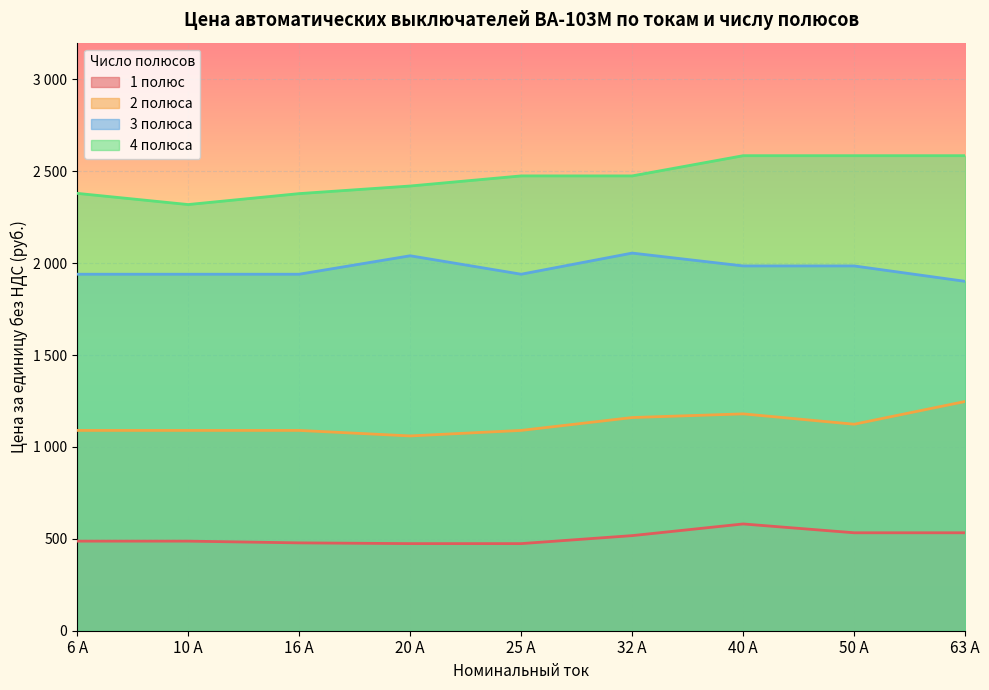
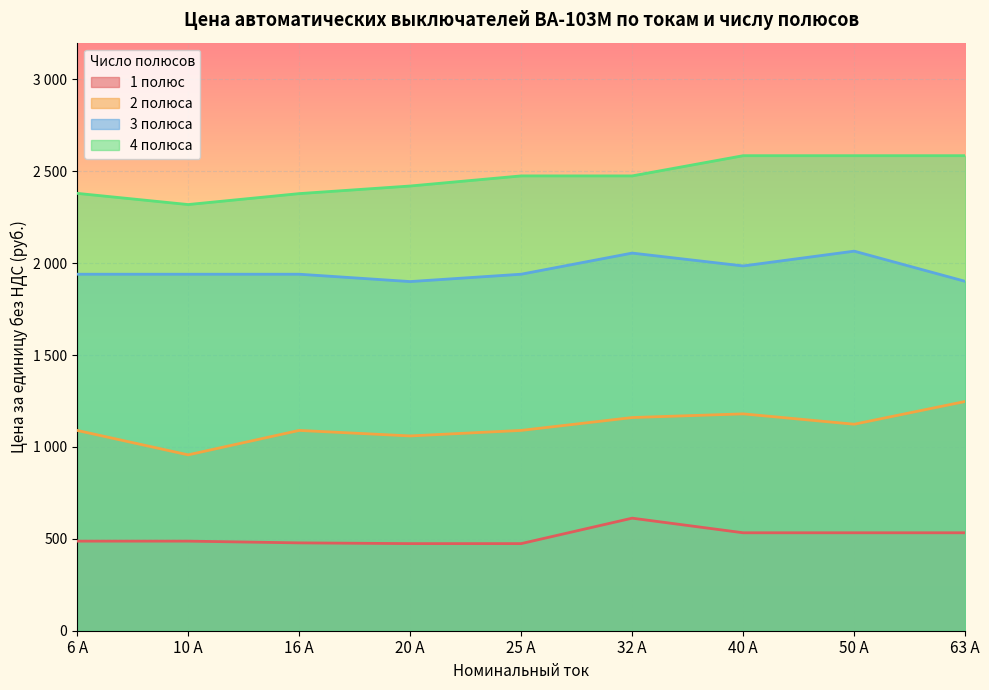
2 полюса, 10 А: 1090 -> 960
3 полюса, 20 А: 2040 -> 1900
1 полюс, 32 А: 520 -> 610
1 полюс, 40 А: 580 -> 530
3 полюса, 50 А: 1990 -> 2070
